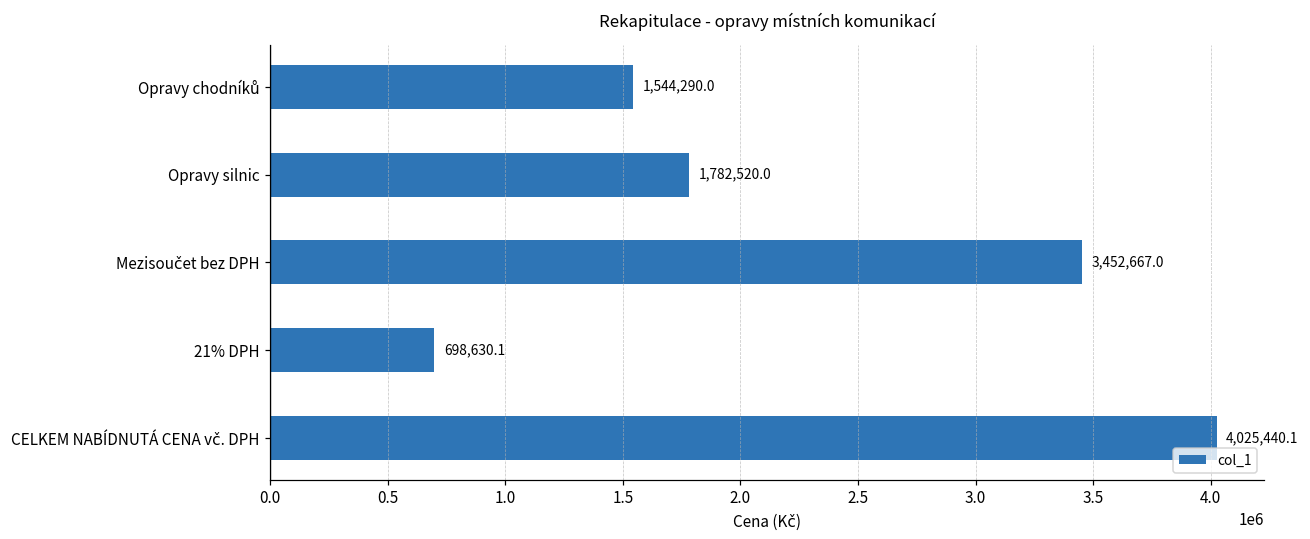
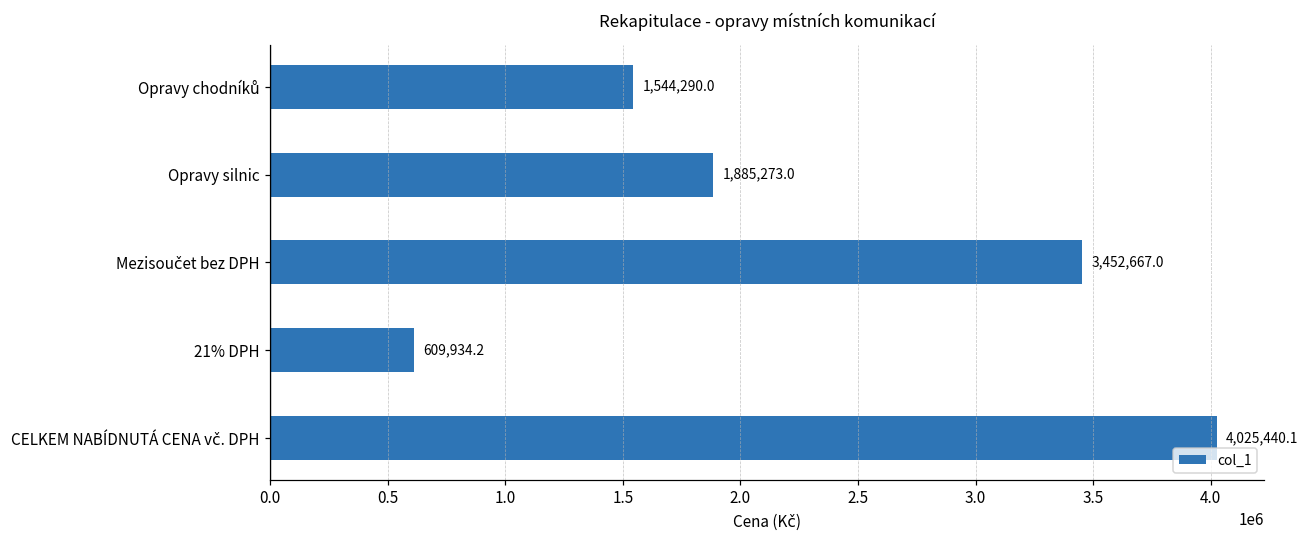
Opravy silnic: 1,782,520.0 -> 1,885,273.0
21% DPH: 698,630.1 -> 609,934.2
